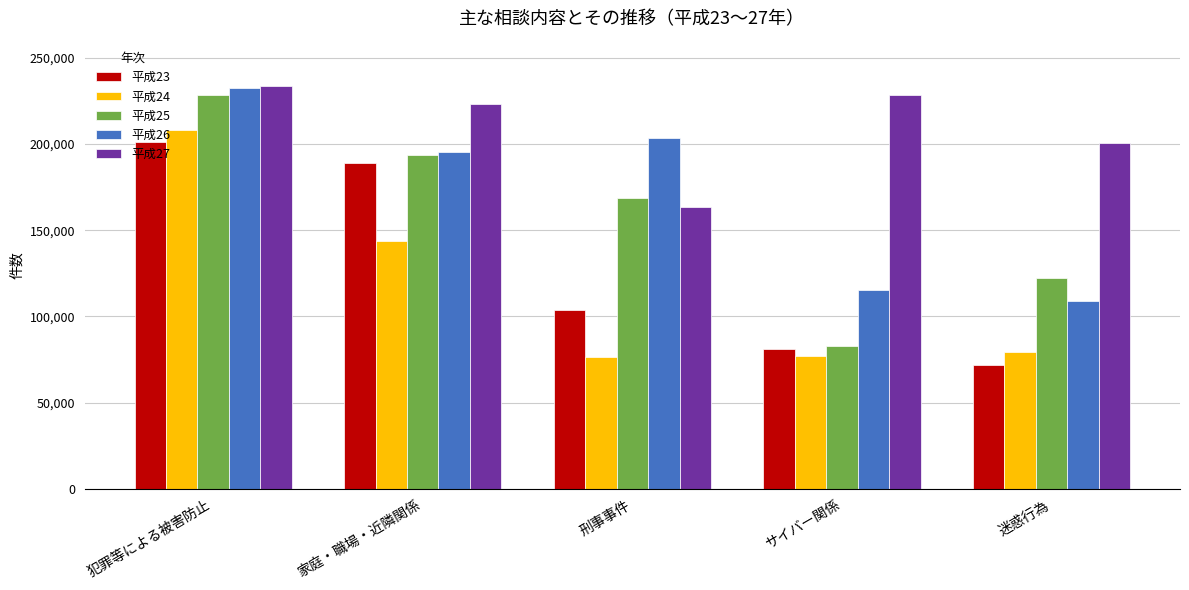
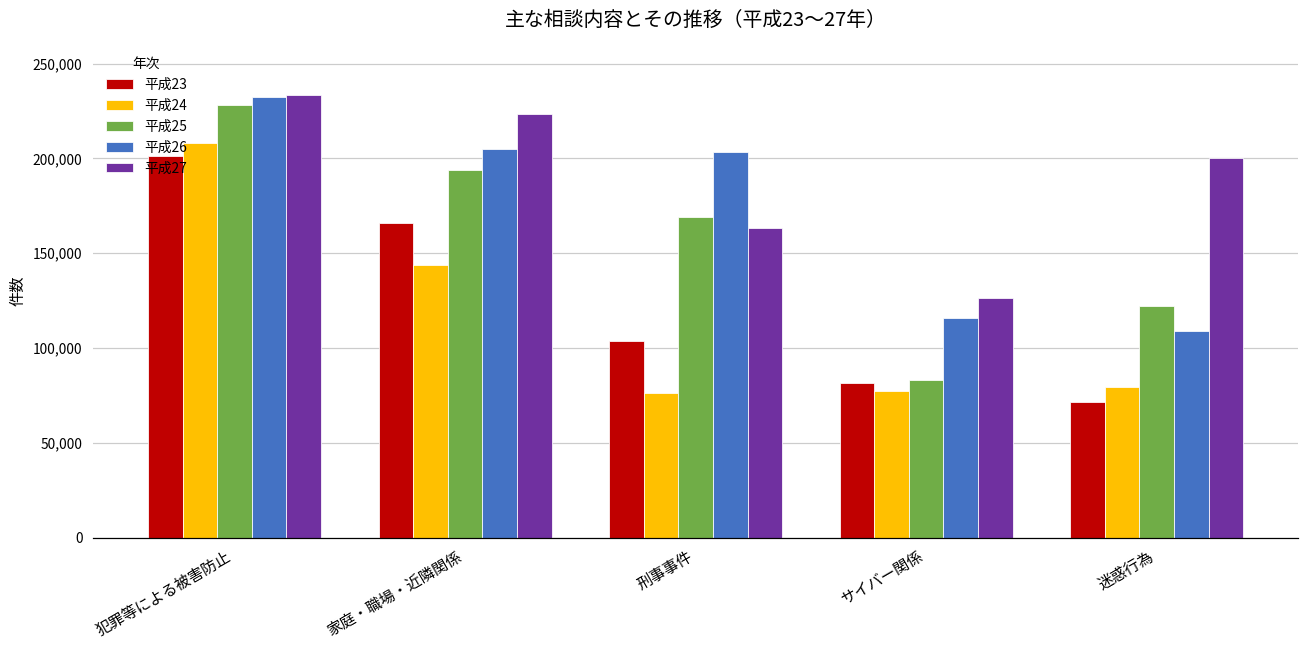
平成23, 家庭・職場・近隣関係: 189,000 -> 166,000
平成26, 家庭・職場・近隣関係: 195,000 -> 205,000
平成27, サイバー関係: 228,000 -> 126,000
